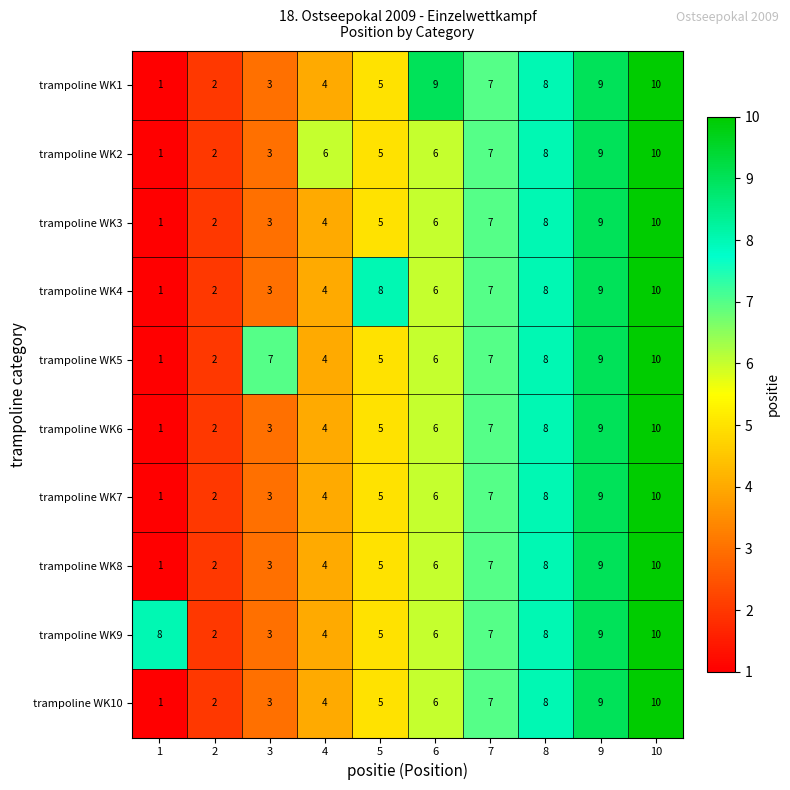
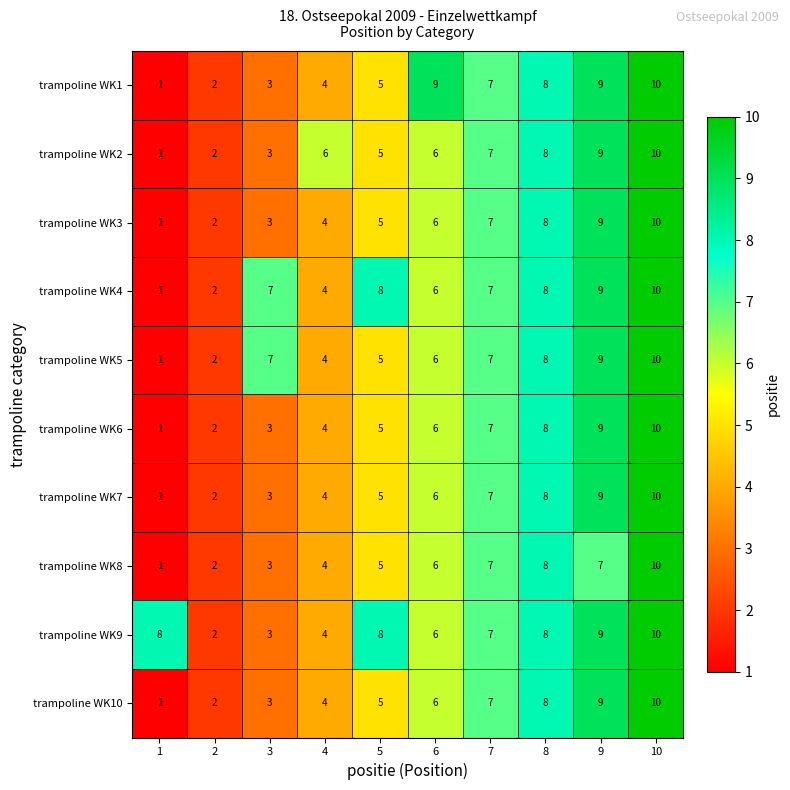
trampoline WK4, 3: 3 -> 7
trampoline WK8, 9: 9 -> 7
trampoline WK9, 5: 5 -> 8
